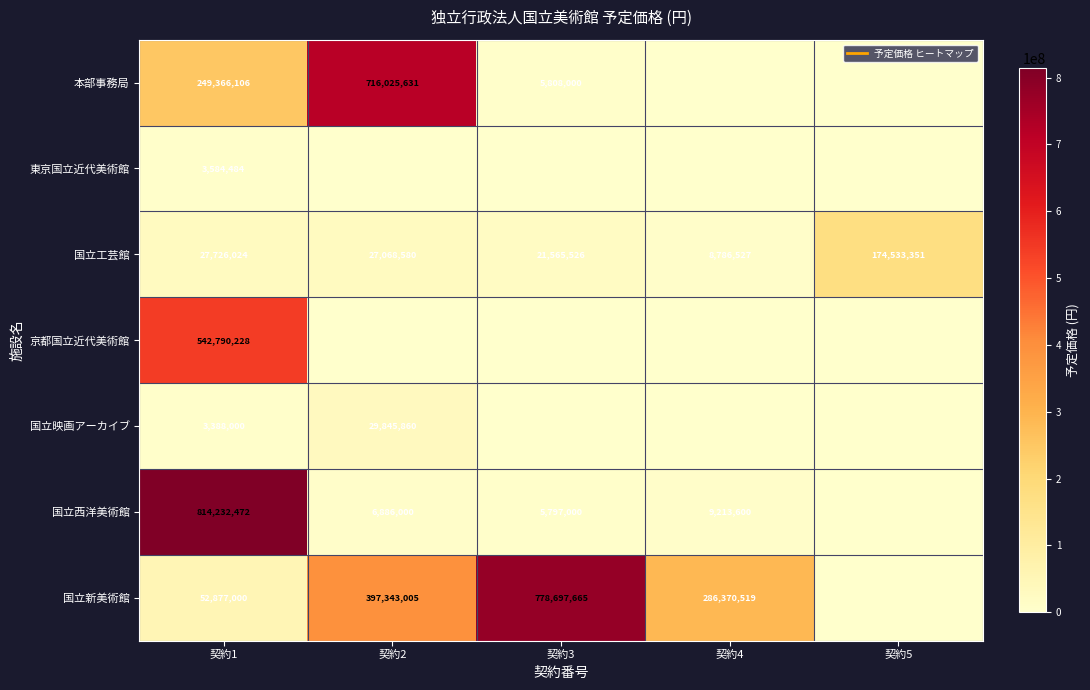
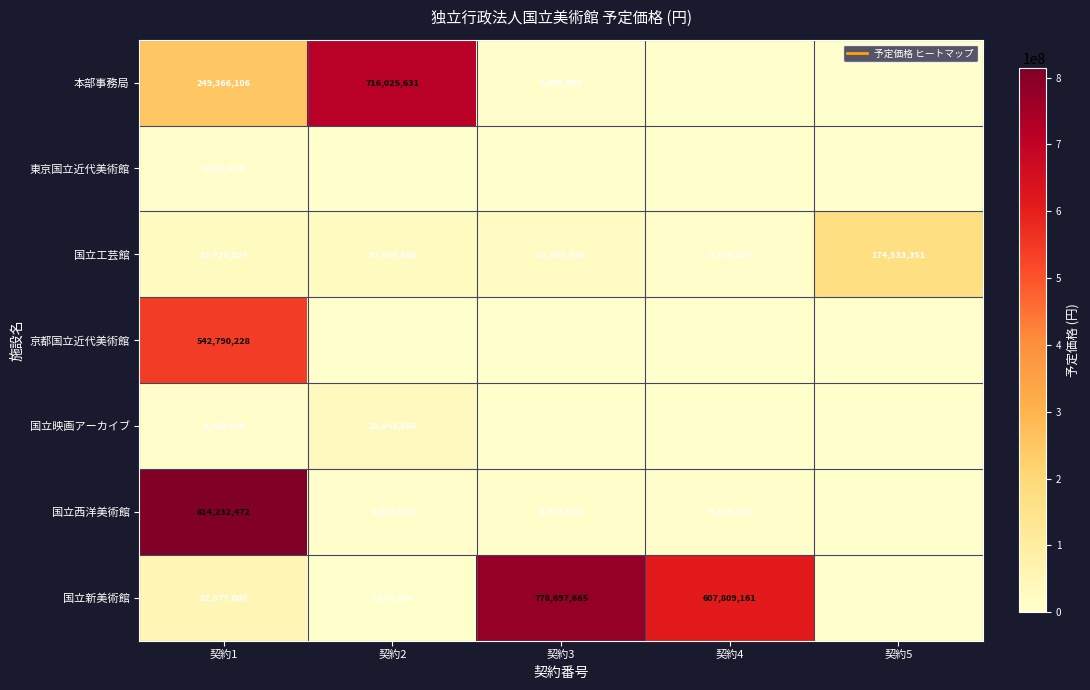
国立新美術館, 契約2: 397,343,005 -> 2,618,000
国立新美術館, 契約4: 286,370,519 -> 607,809,161
